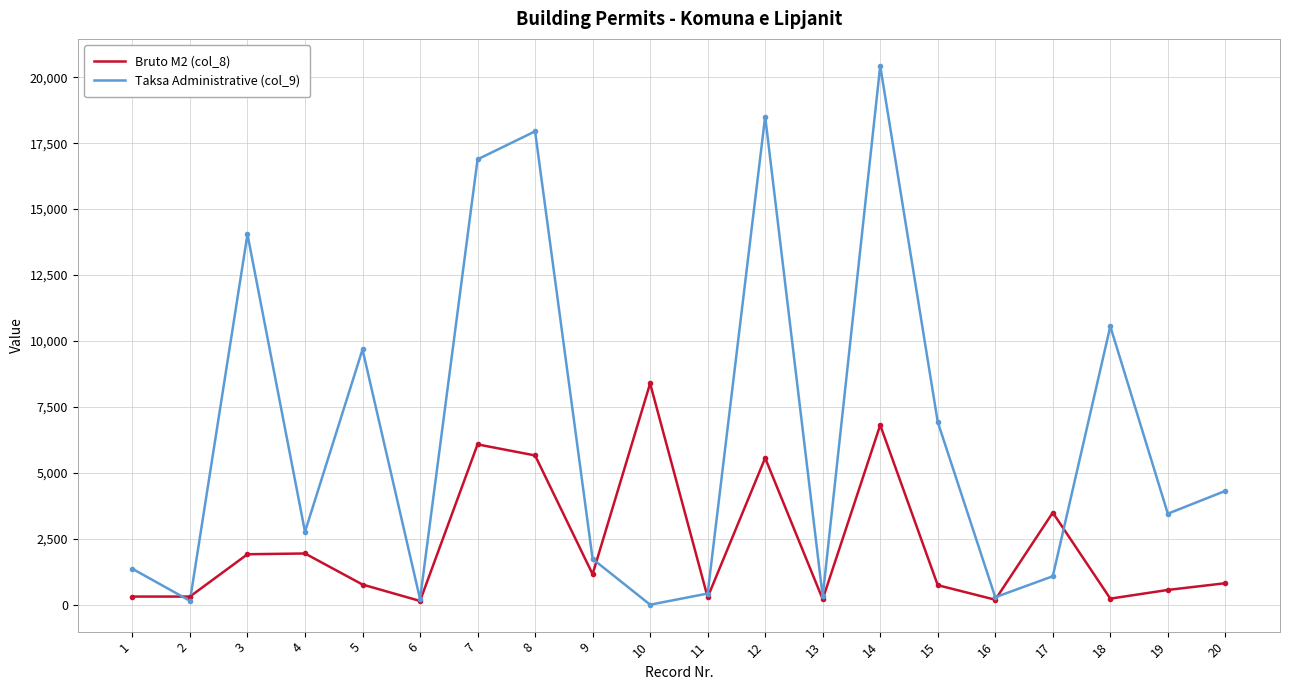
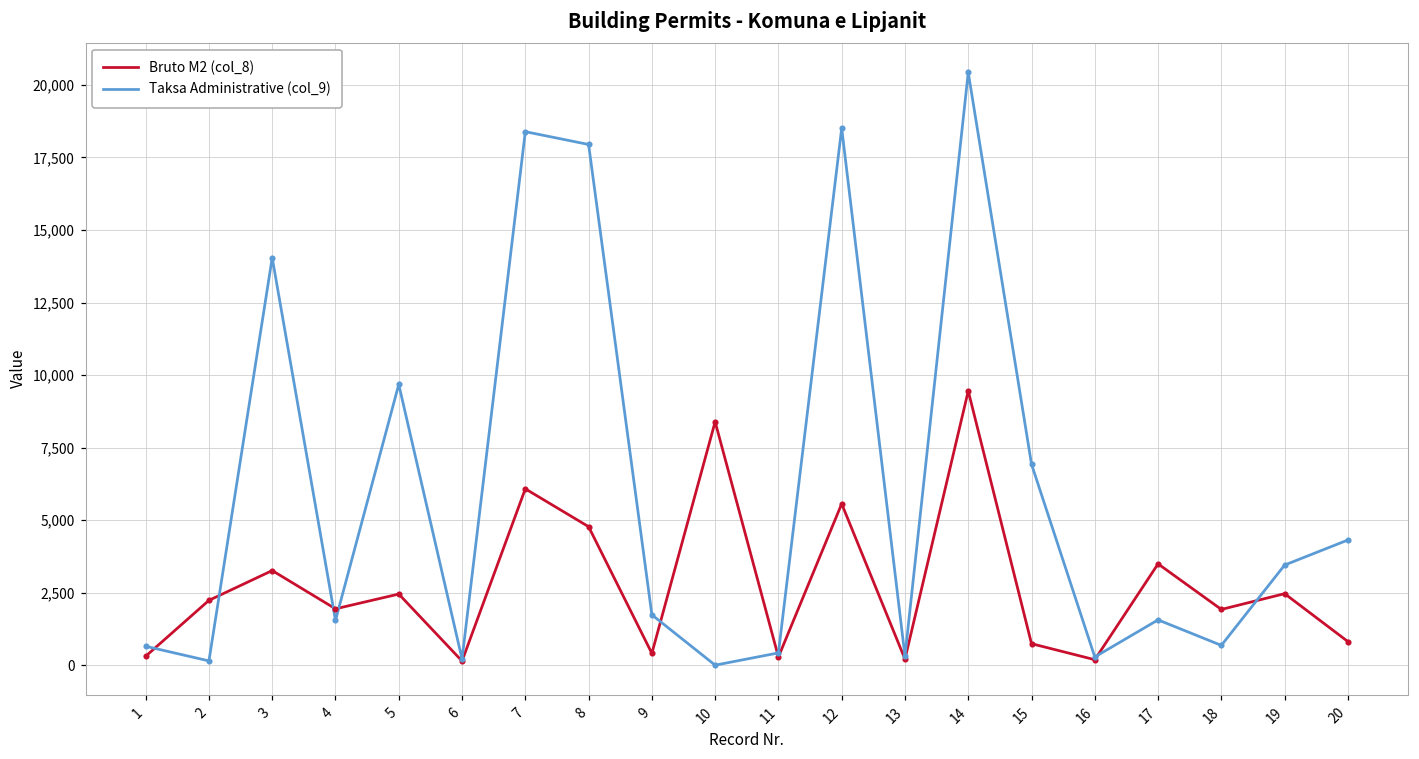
Taksa Administrative (col_9), 1: 1,400 -> 700
Bruto M2 (col_8), 2: 300 -> 2,200
Bruto M2 (col_8), 3: 1,900 -> 3,300
Taksa Administrative (col_9), 4: 2,800 -> 1,500
Bruto M2 (col_8), 5: 800 -> 2,500
Taksa Administrative (col_9), 7: 16,900 -> 18,400
Bruto M2 (col_8), 8: 5,700 -> 4,800
Bruto M2 (col_8), 9: 1,200 -> 400
Bruto M2 (col_8), 14: 6,800 -> 9,500
Taksa Administrative (col_9), 17: 1,100 -> 1,600
Bruto M2 (col_8), 18: 200 -> 1,900
Taksa Administrative (col_9), 18: 10,600 -> 700
Bruto M2 (col_8), 19: 600 -> 2,500
